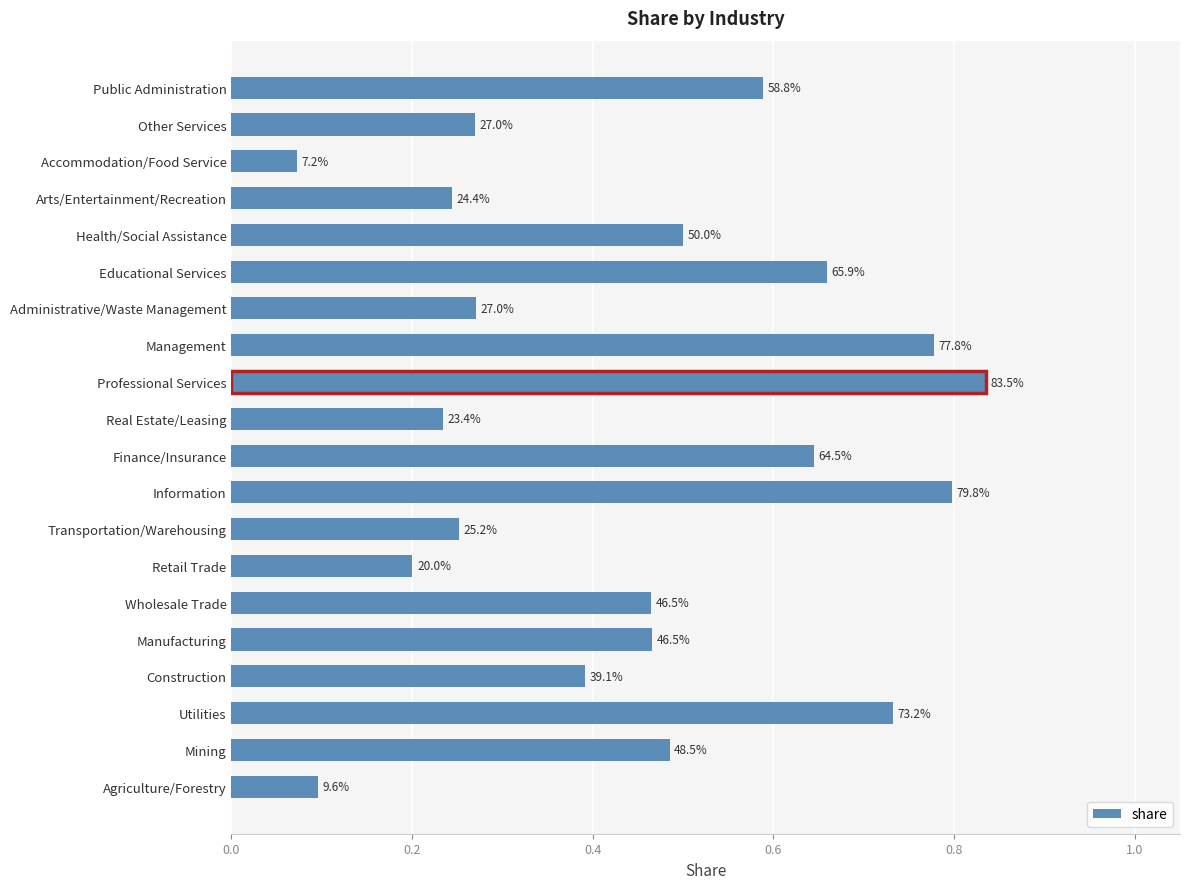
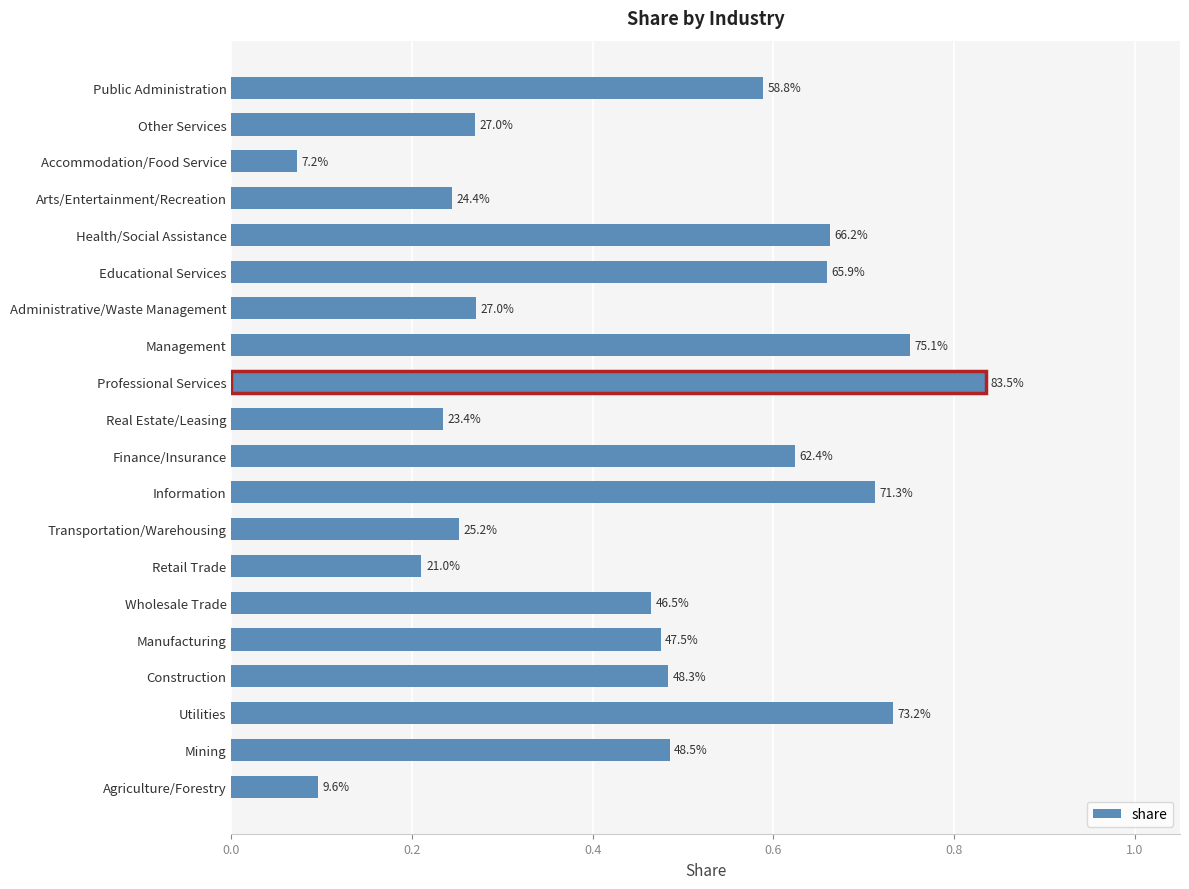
Health/Social Assistance: 50.0% -> 66.2%
Management: 77.8% -> 75.1%
Finance/Insurance: 64.5% -> 62.4%
Information: 79.8% -> 71.3%
Retail Trade: 20.0% -> 21.0%
Manufacturing: 46.5% -> 47.5%
Construction: 39.1% -> 48.3%
